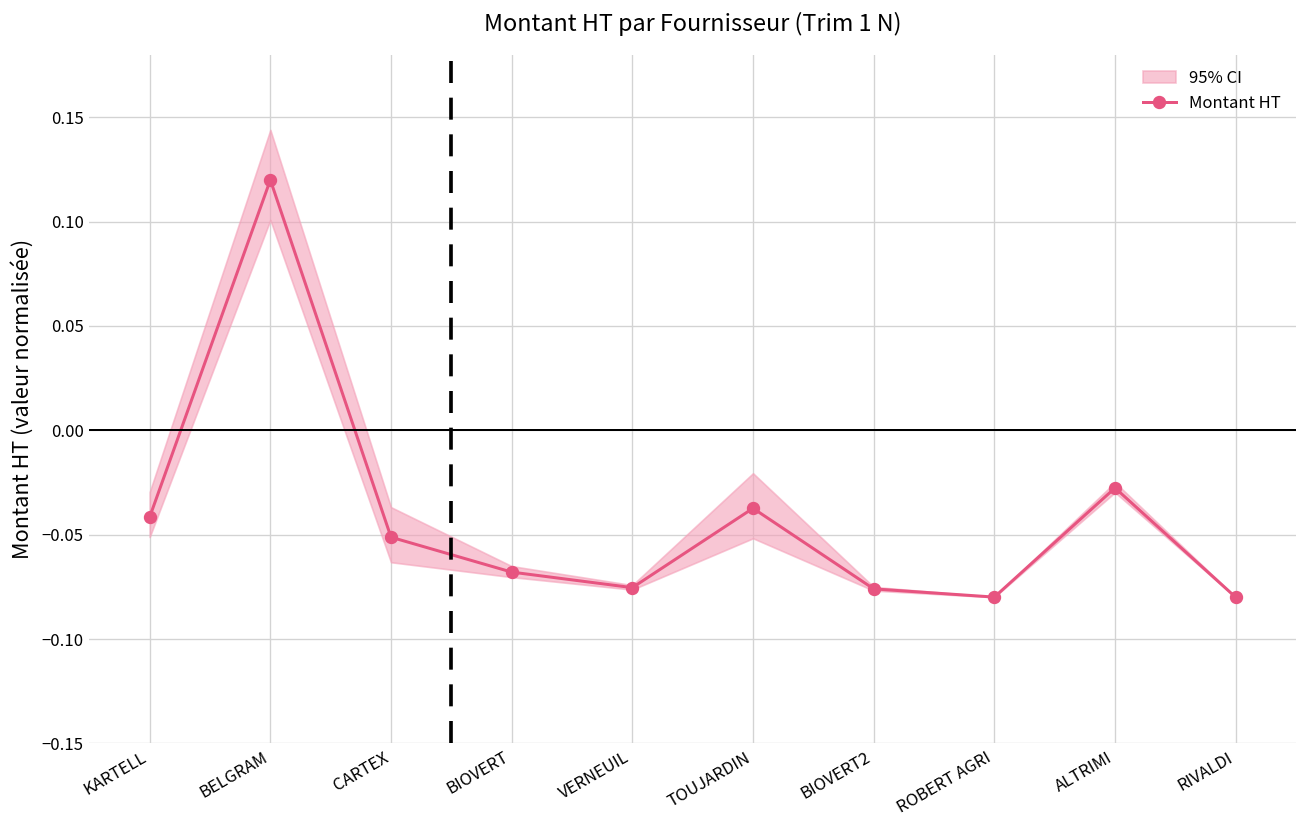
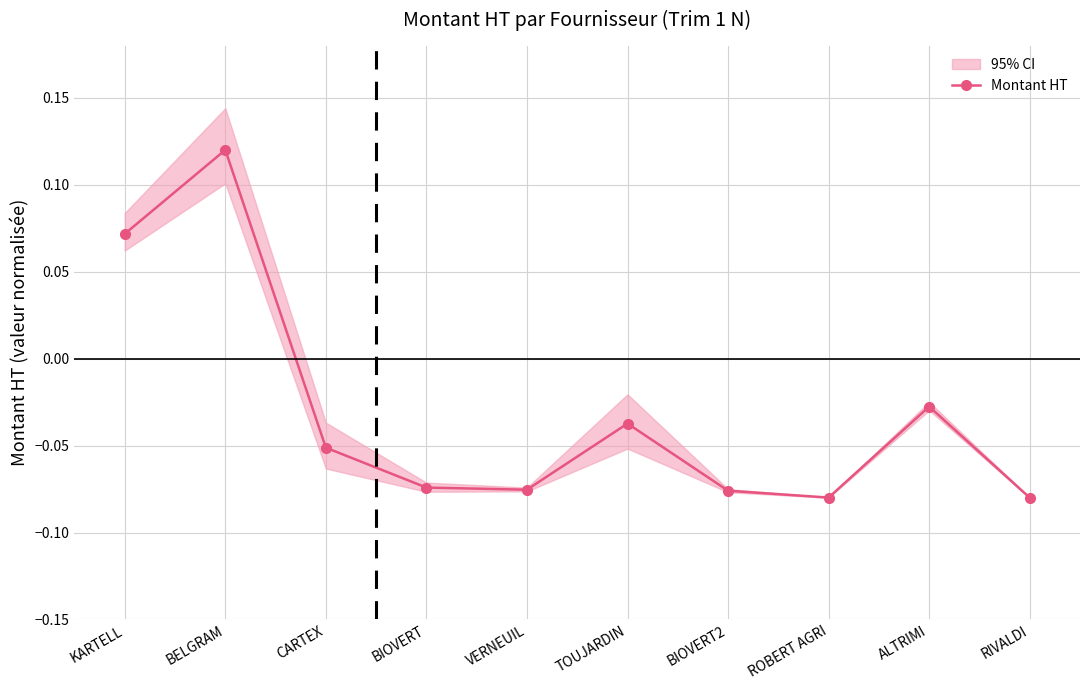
Montant HT, KARTELL: -0.042 -> 0.072
Montant HT, BIOVERT: -0.068 -> -0.074
